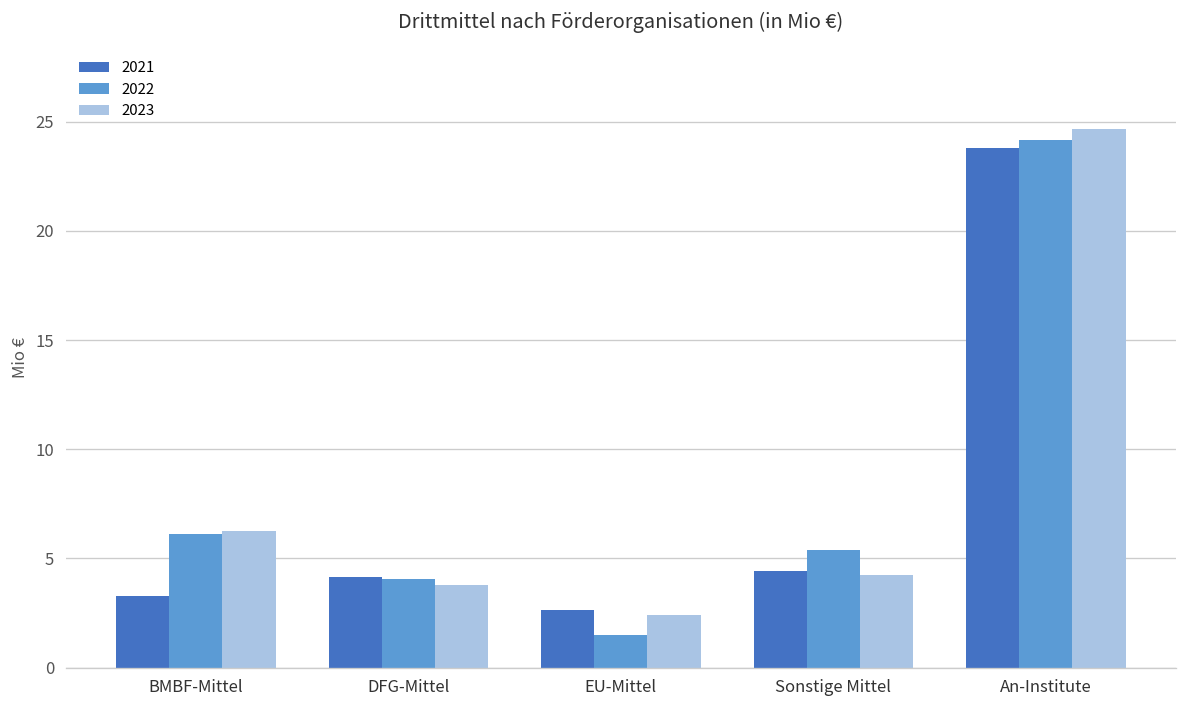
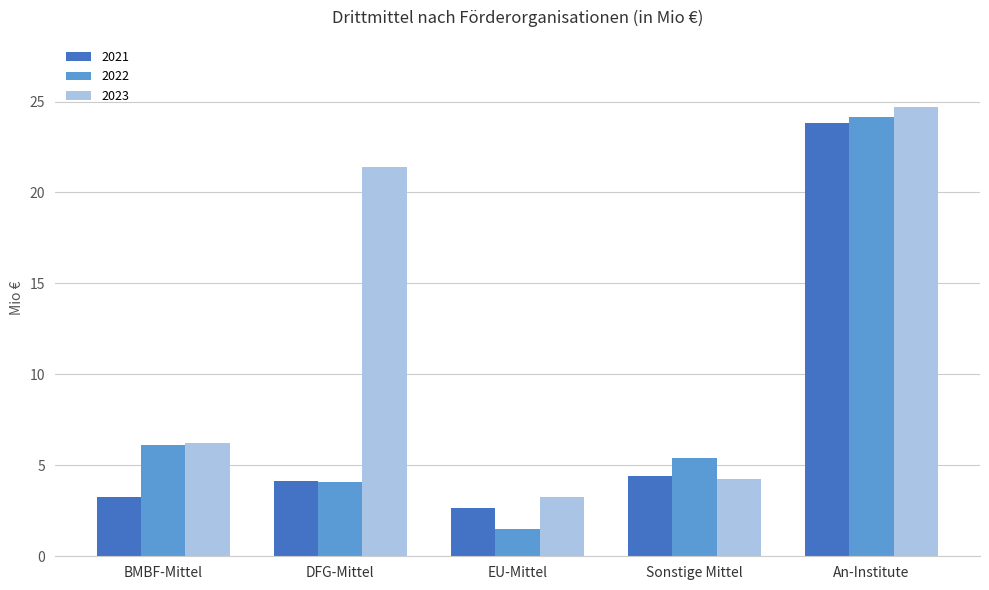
2023, DFG-Mittel: 3.8 -> 21.4
2023, EU-Mittel: 2.4 -> 3.3
